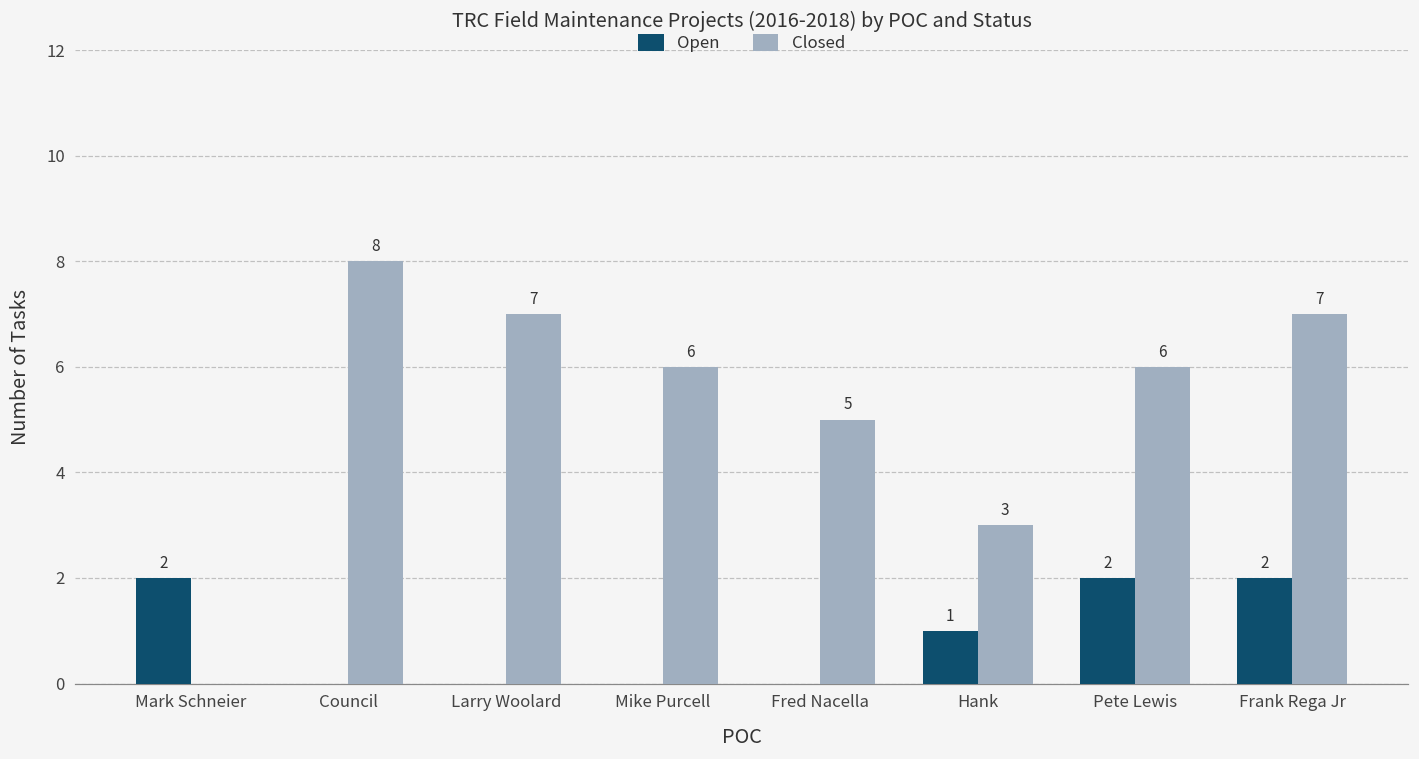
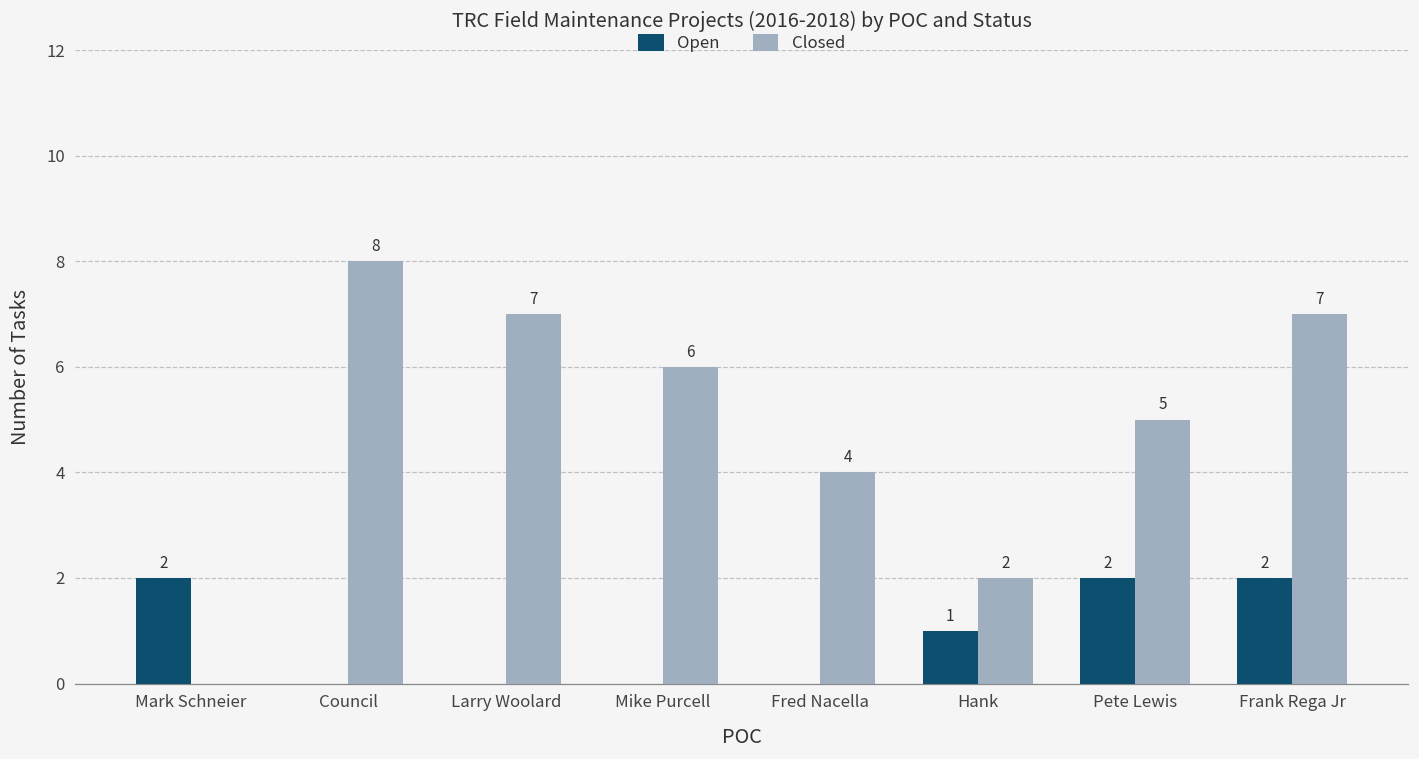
Closed, Fred Nacella: 5 -> 4
Closed, Hank: 3 -> 2
Closed, Pete Lewis: 6 -> 5
